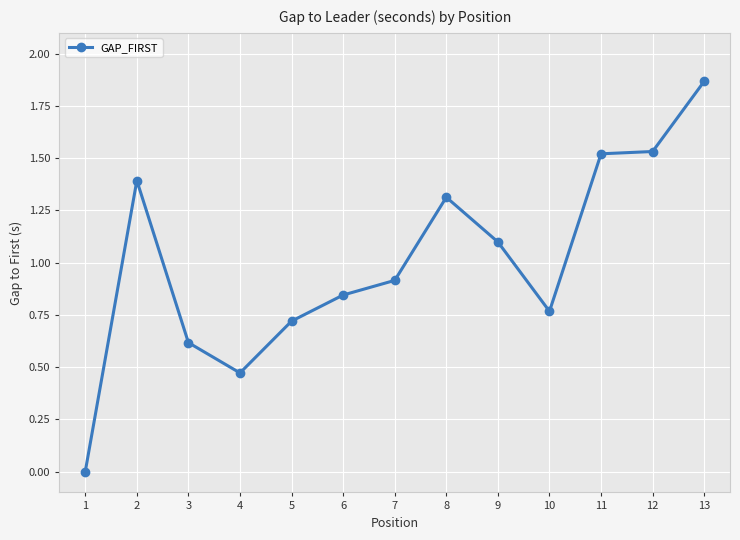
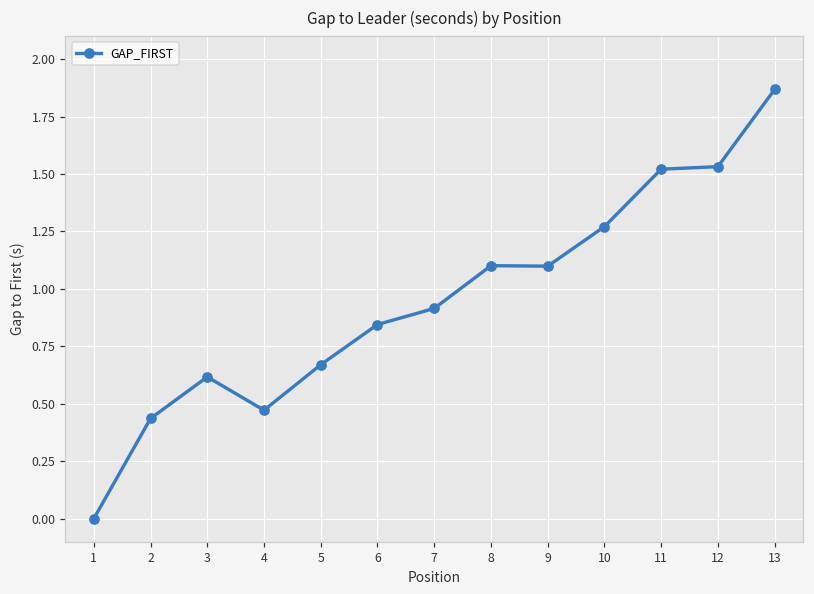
2: 1.39 -> 0.44
5: 0.72 -> 0.67
8: 1.31 -> 1.10
10: 0.77 -> 1.27
